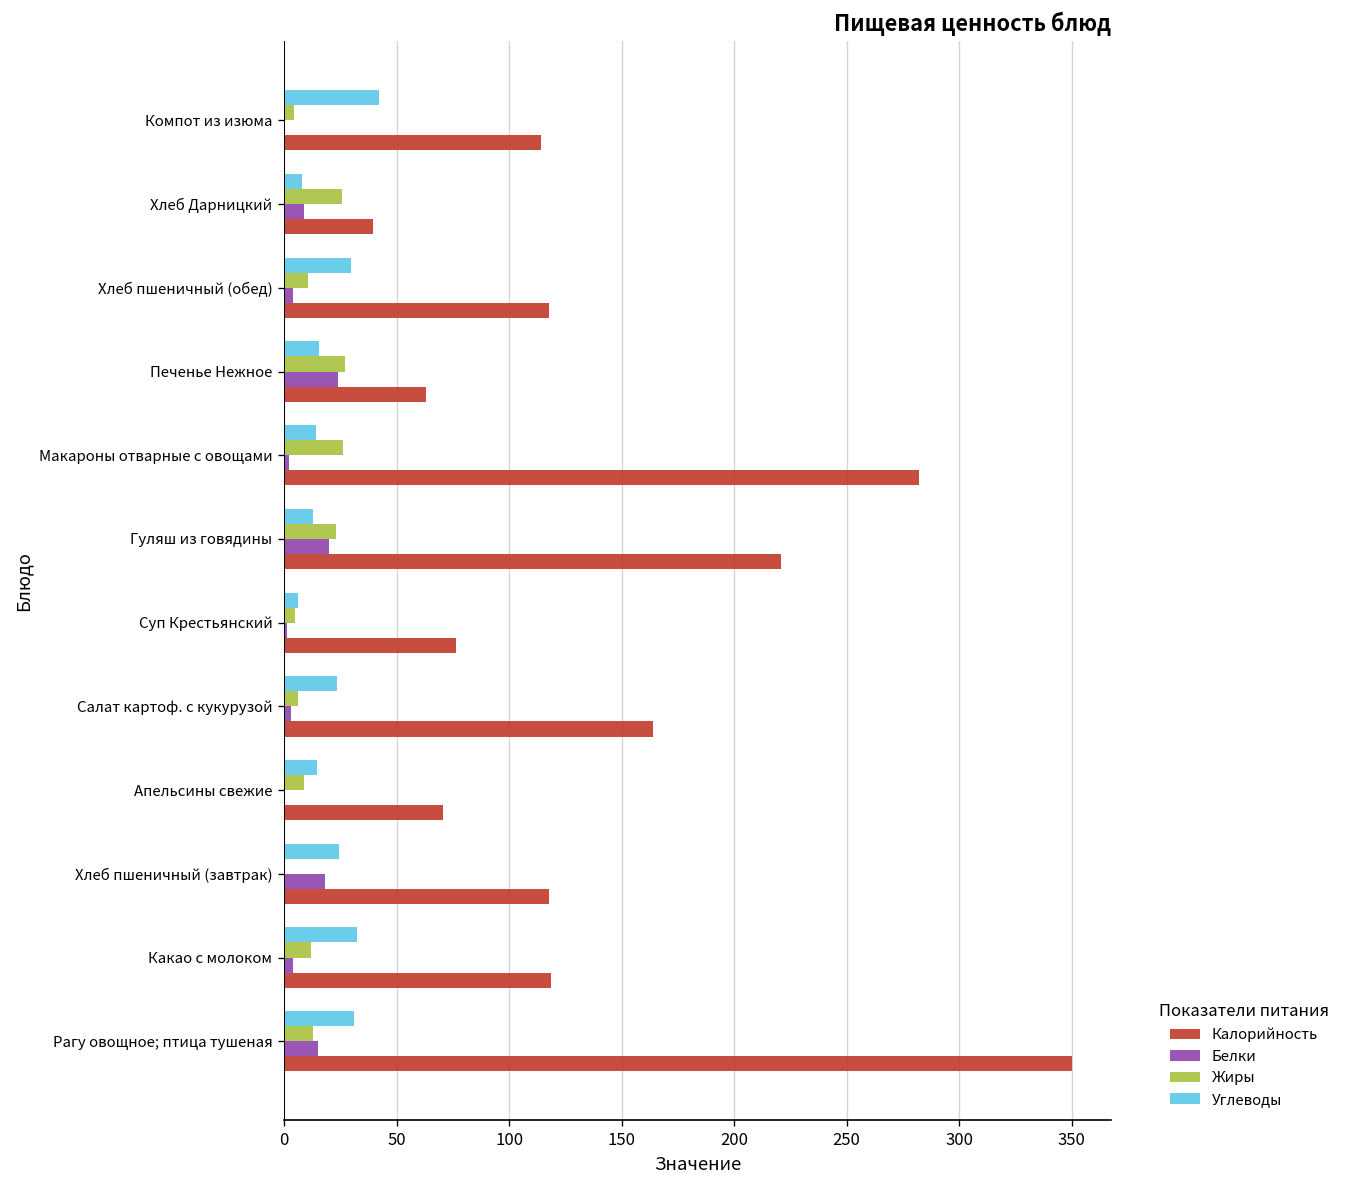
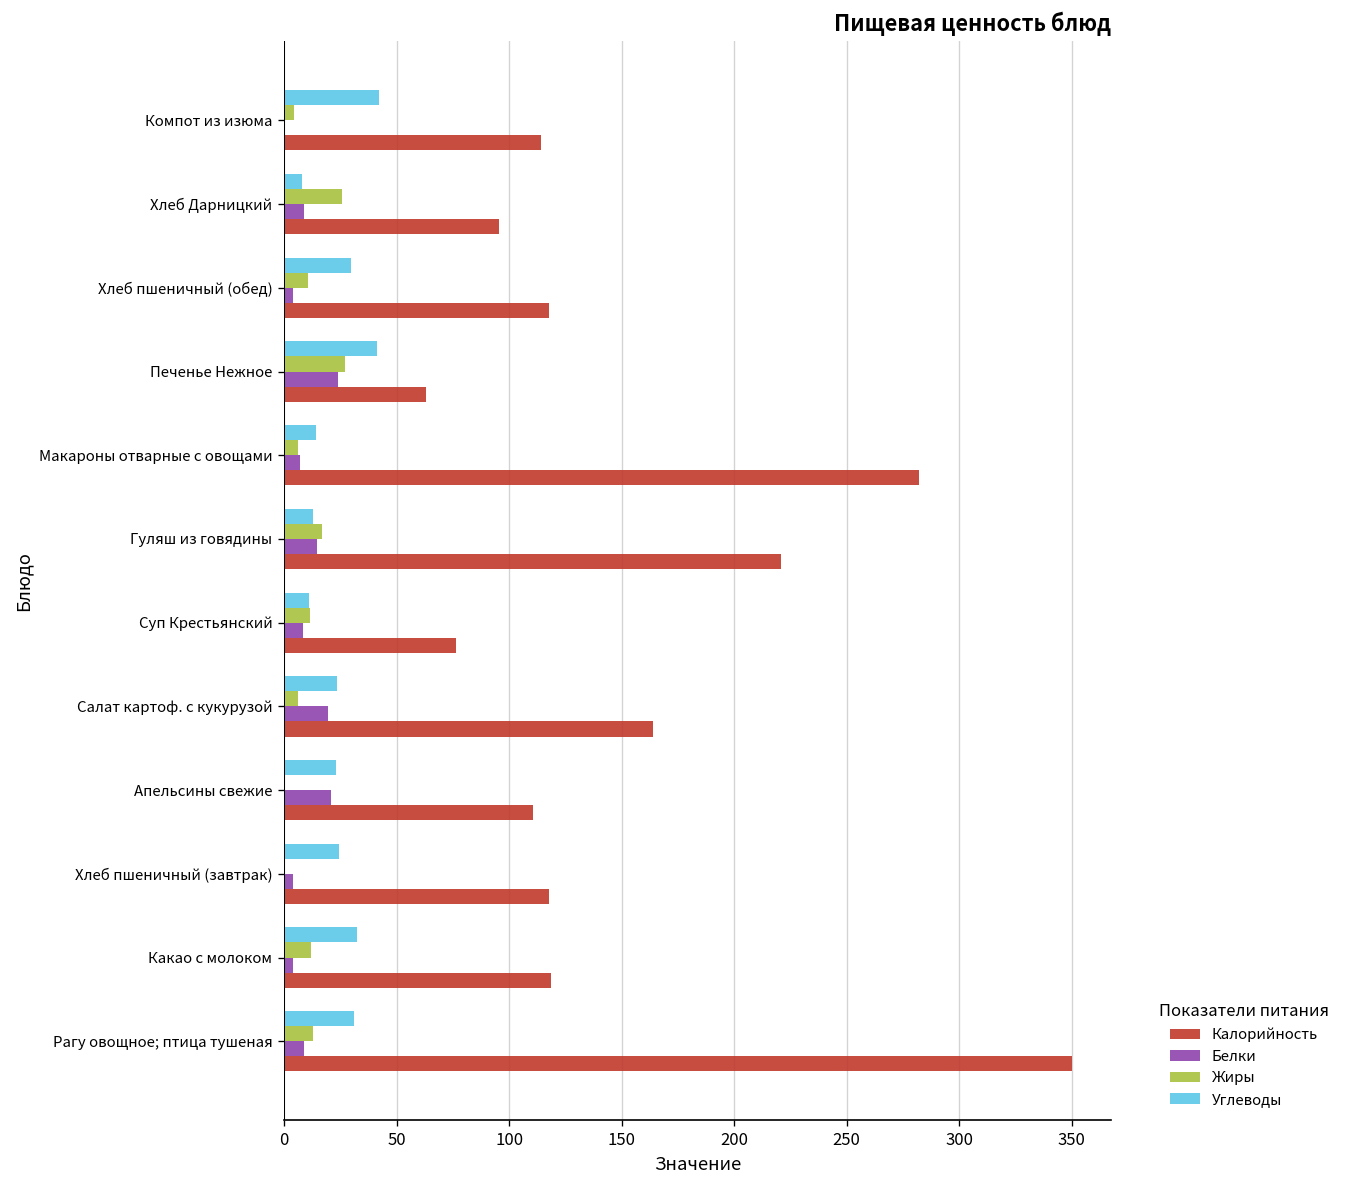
Калорийность, Хлеб Дарницкий: 40 -> 96
Углеводы, Печенье Нежное: 16 -> 41
Жиры, Макароны отварные с овощами: 26 -> 6
Белки, Макароны отварные с овощами: 2 -> 7
Жиры, Гуляш из говядины: 23 -> 17
Белки, Гуляш из говядины: 20 -> 15
Углеводы, Суп Крестьянский: 6 -> 11
Жиры, Суп Крестьянский: 5 -> 11
Белки, Суп Крестьянский: 1 -> 8
Белки, Салат картоф. с кукурузой: 3 -> 20
Углеводы, Апельсины свежие: 15 -> 23
Жиры, Апельсины свежие: 9 -> 0
Белки, Апельсины свежие: 1 -> 21
Калорийность, Апельсины свежие: 71 -> 111
Белки, Хлеб пшеничный (завтрак): 18 -> 4
Белки, Рагу овощное; птица тушеная: 15 -> 9
